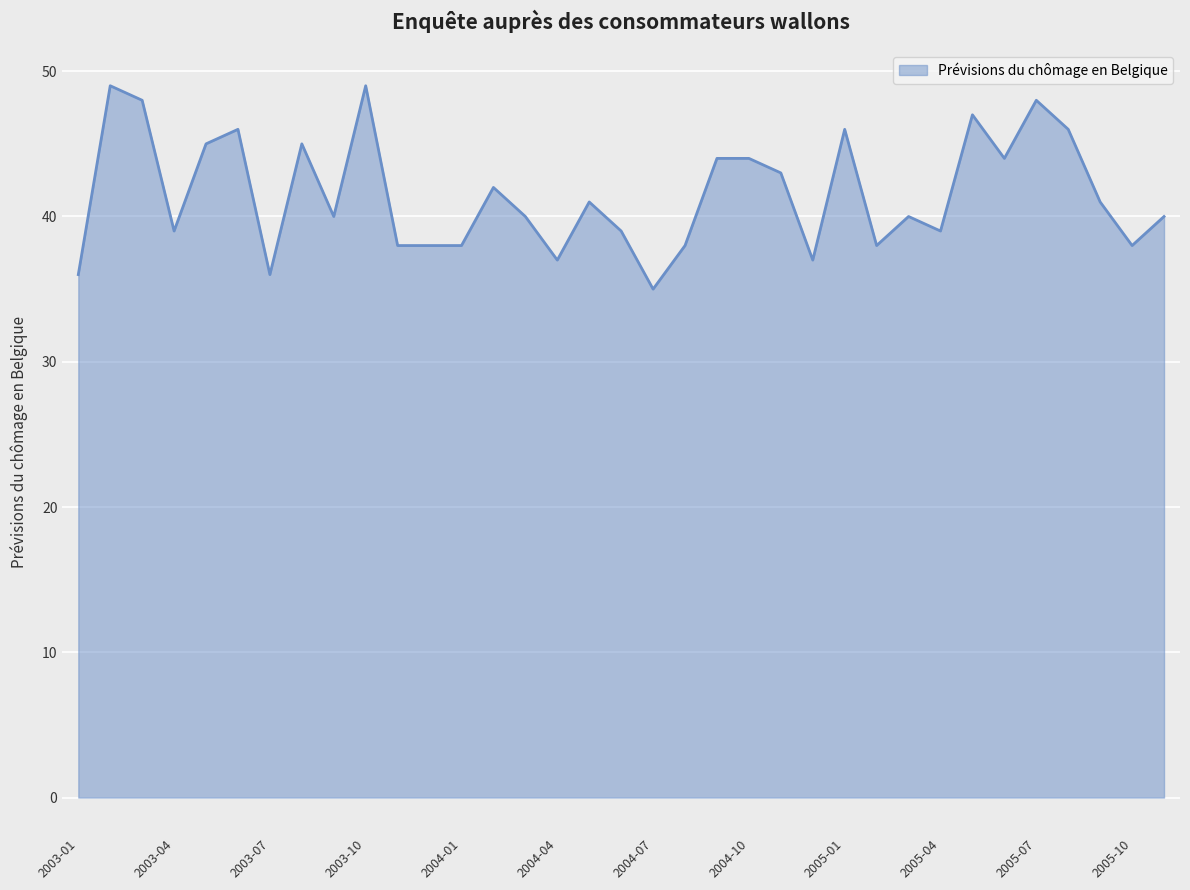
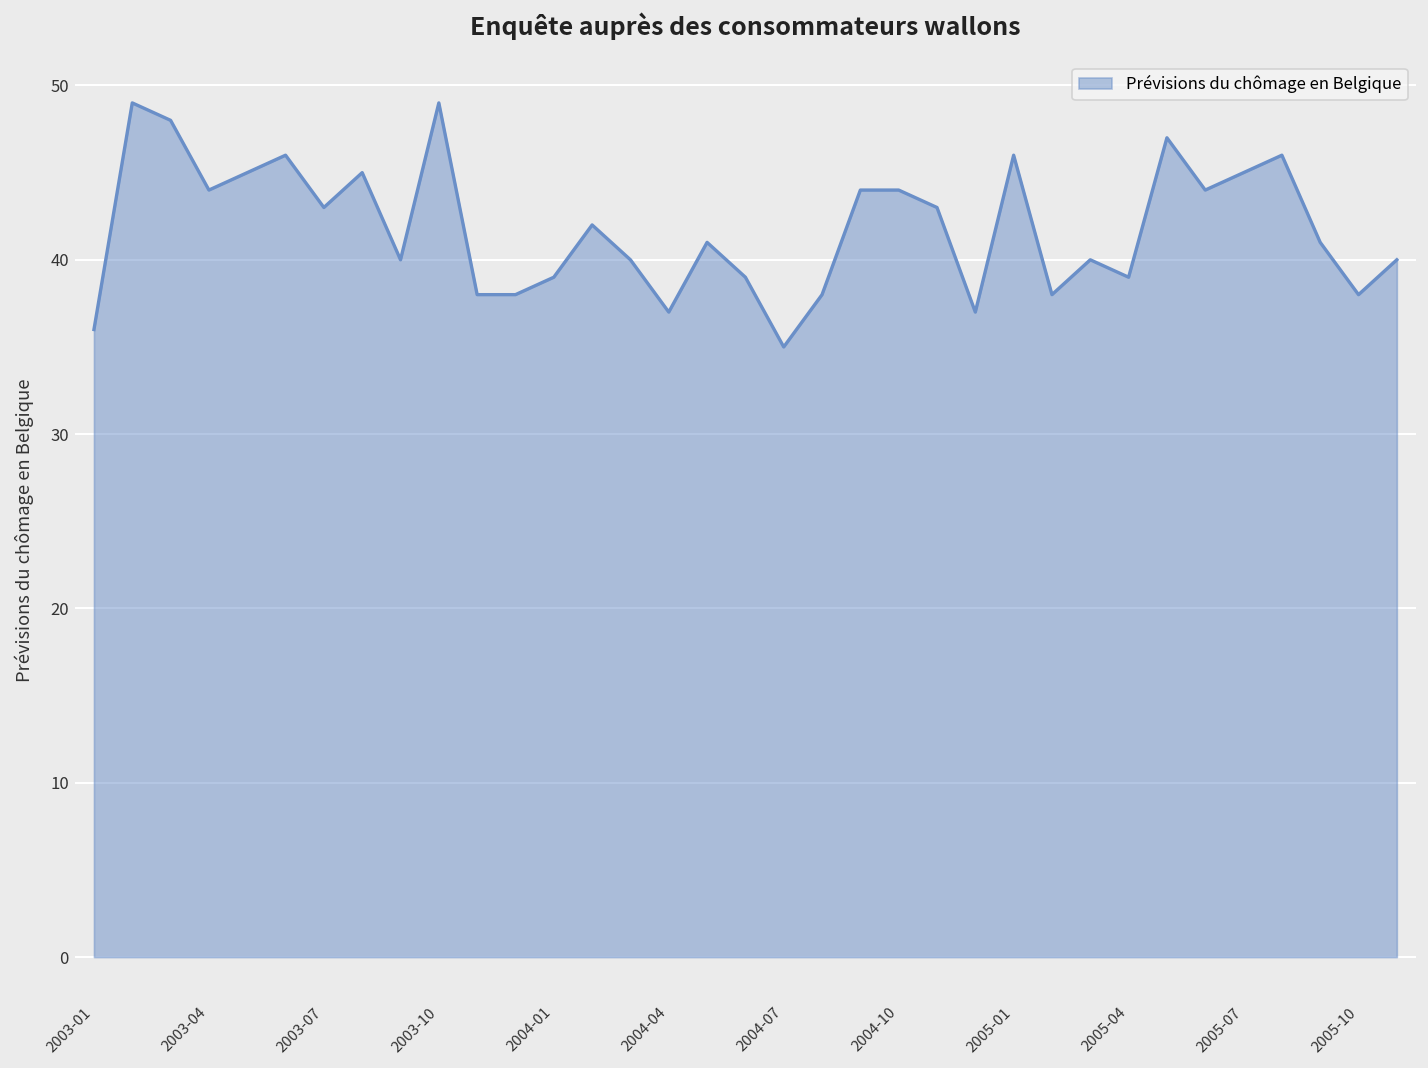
2003-04: 39 -> 44
2003-07: 36 -> 43
2004-01: 38 -> 39
2005-07: 48 -> 45
